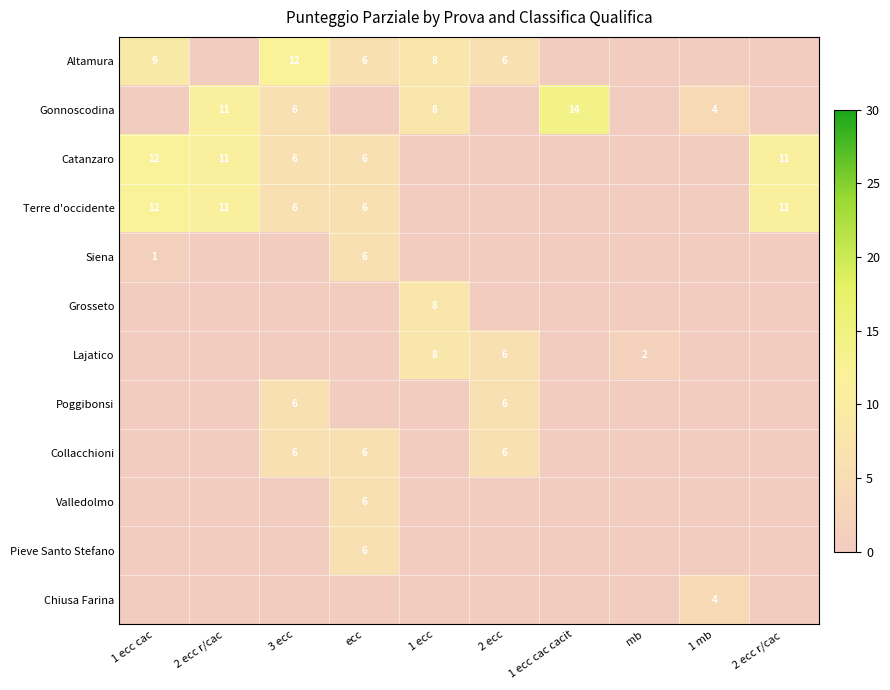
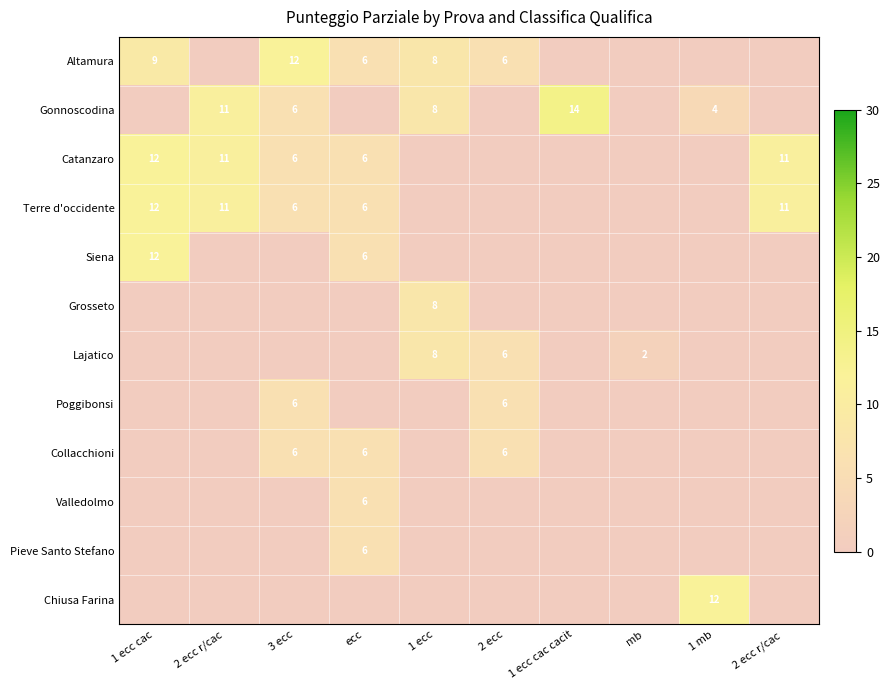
Siena, 1 ecc cac: 1 -> 12
Chiusa Farina, 1 mb: 4 -> 12
